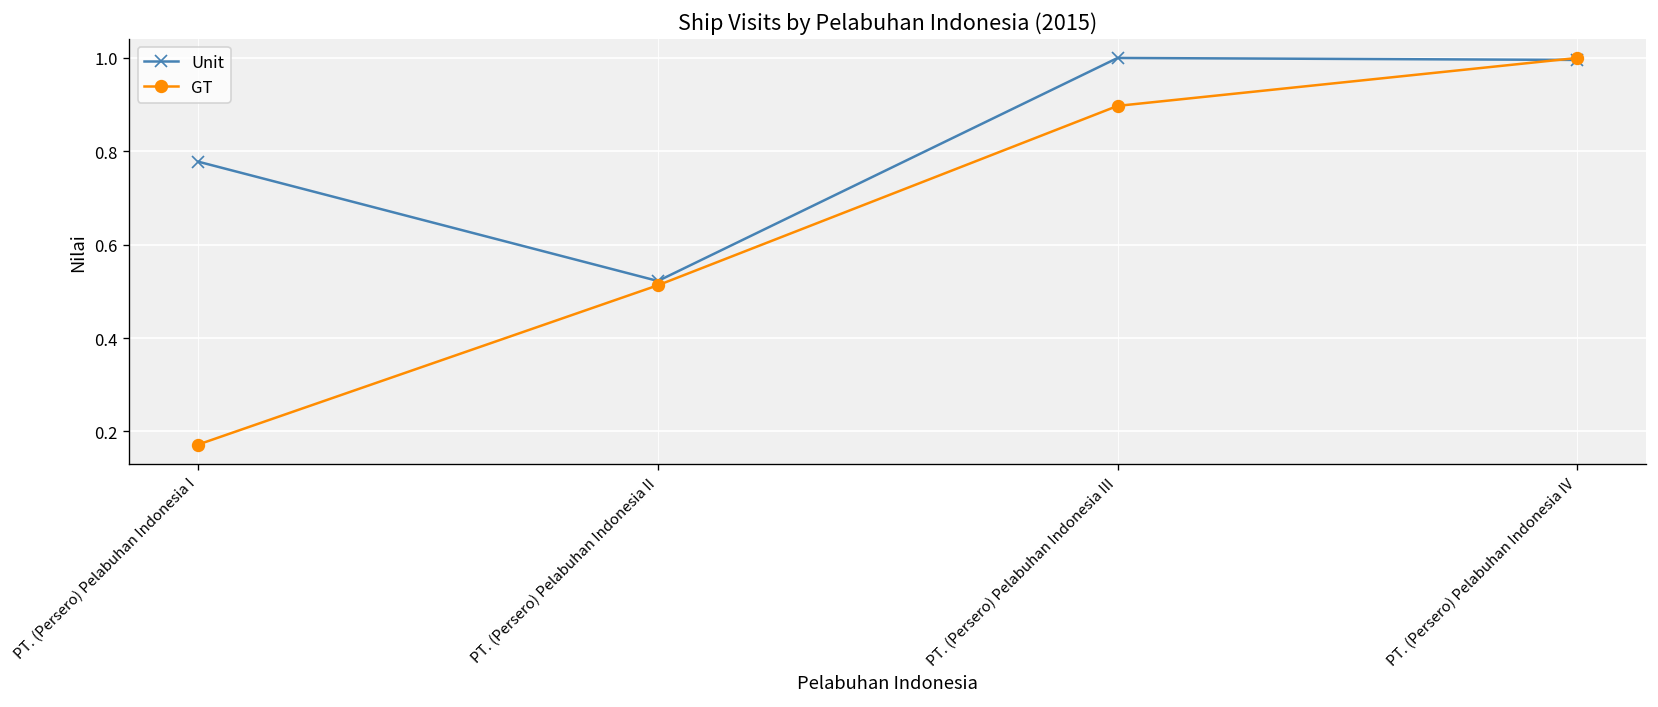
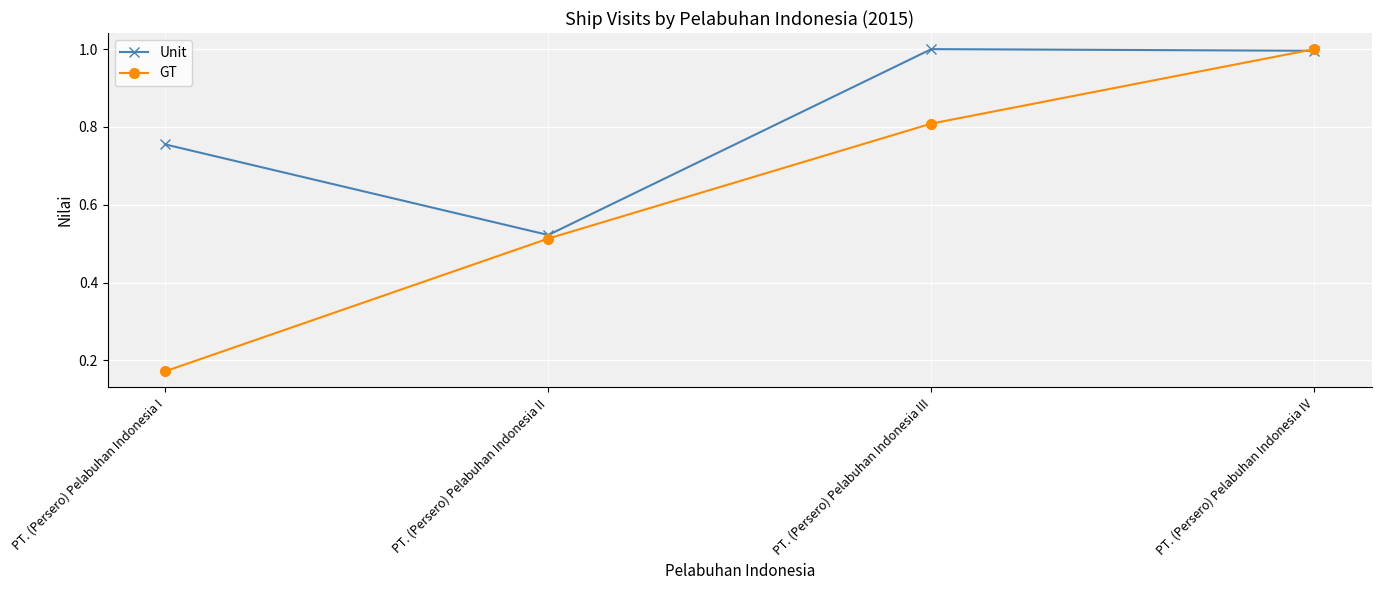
Unit, PT. (Persero) Pelabuhan Indonesia I: 0.78 -> 0.76
GT, PT. (Persero) Pelabuhan Indonesia III: 0.90 -> 0.81
